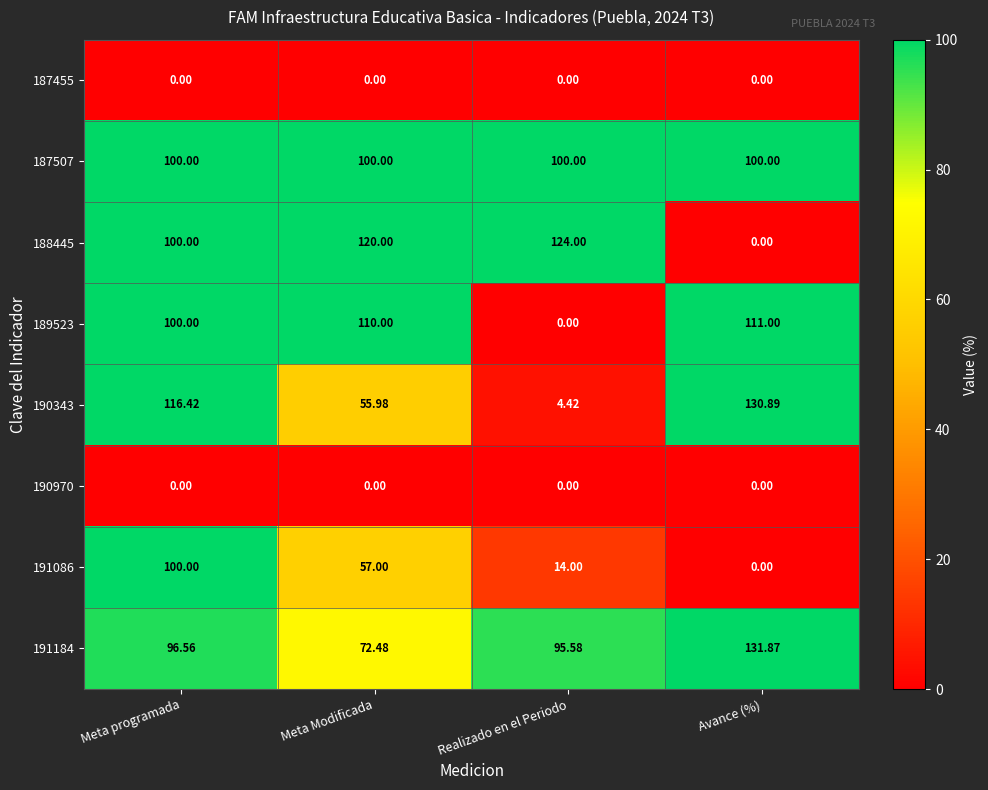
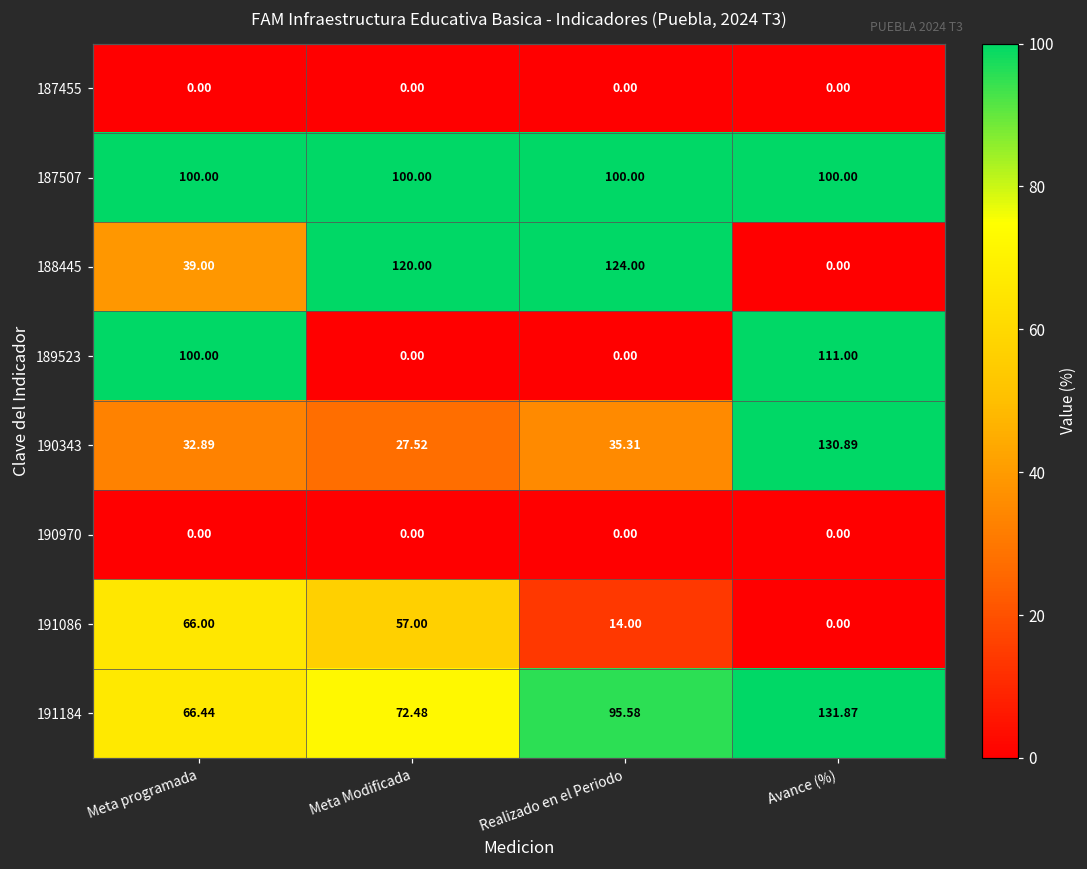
188445, Meta programada: 100.00 -> 39.00
189523, Meta Modificada: 110.00 -> 0.00
190343, Meta programada: 116.42 -> 32.89
190343, Meta Modificada: 55.98 -> 27.52
190343, Realizado en el Periodo: 4.42 -> 35.31
191086, Meta programada: 100.00 -> 66.00
191184, Meta programada: 96.56 -> 66.44
